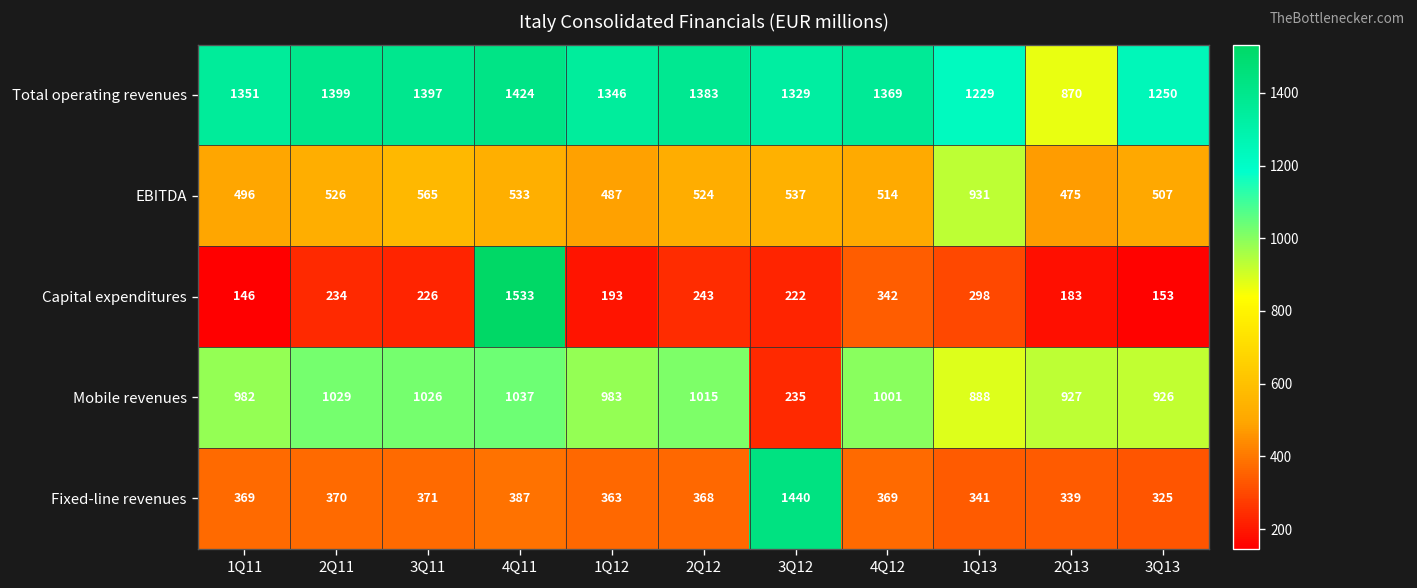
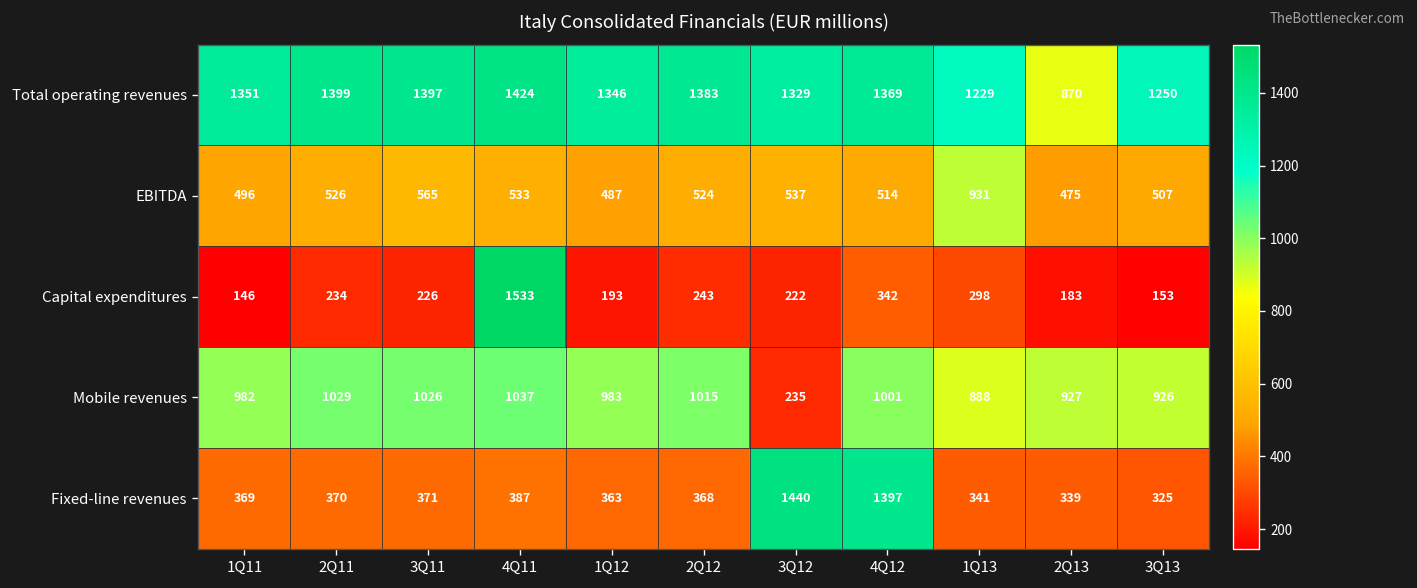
Fixed-line revenues, 4Q12: 369 -> 1397
